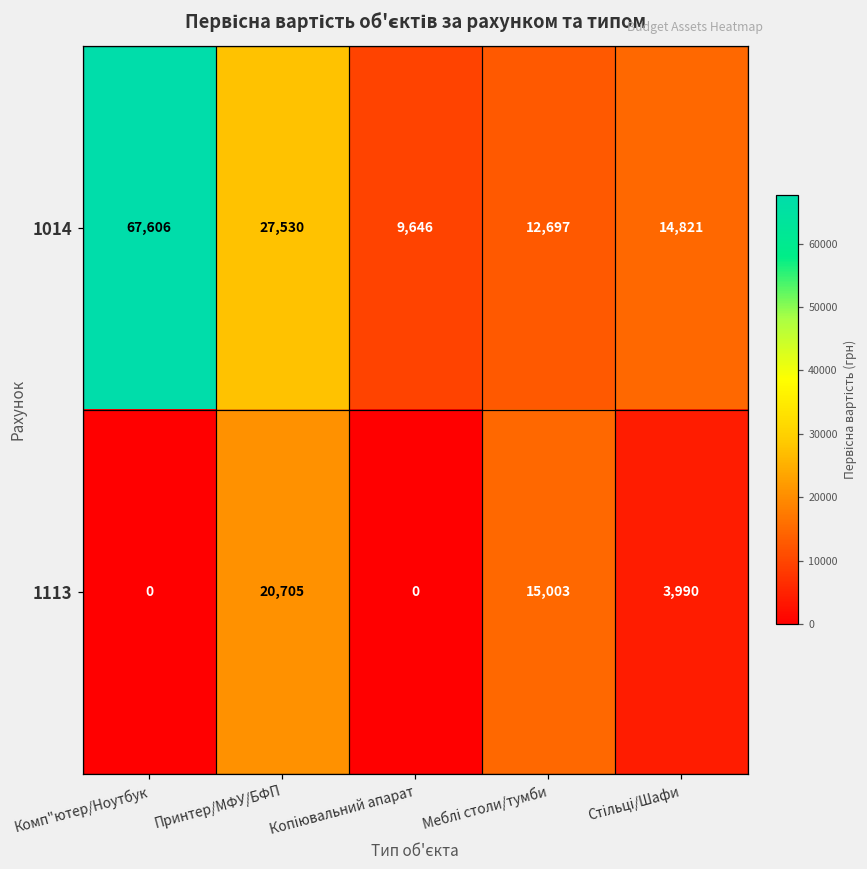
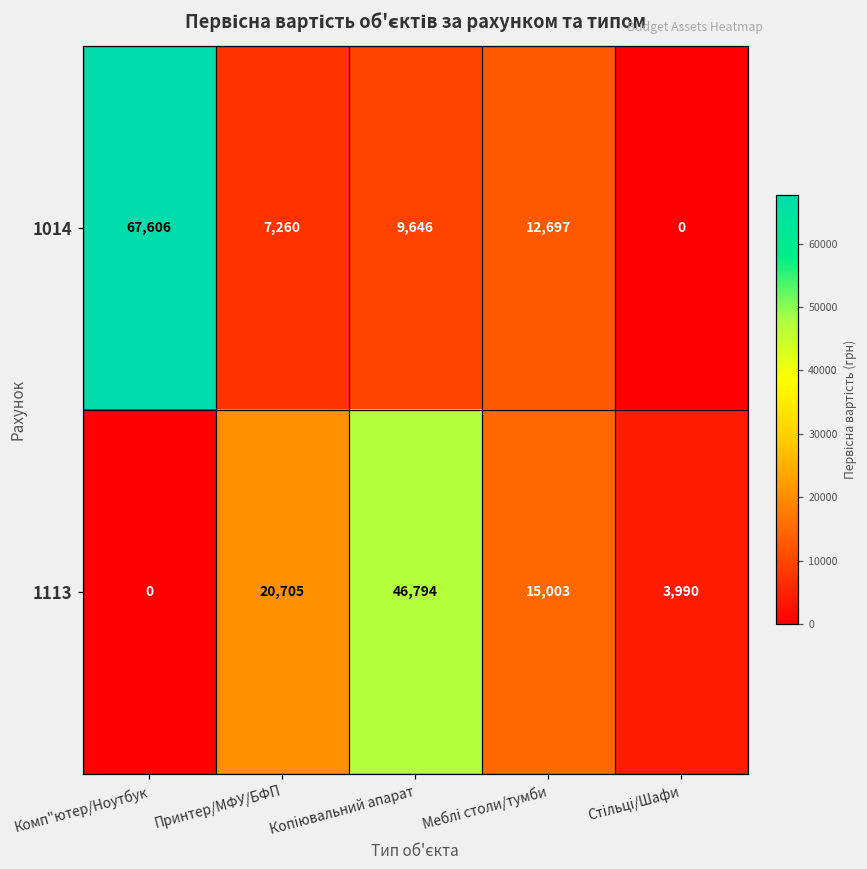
1014, Принтер/МФУ/БФП: 27,530 -> 7,260
1014, Стільці/Шафи: 14,821 -> 0
1113, Копіювальний апарат: 0 -> 46,794
